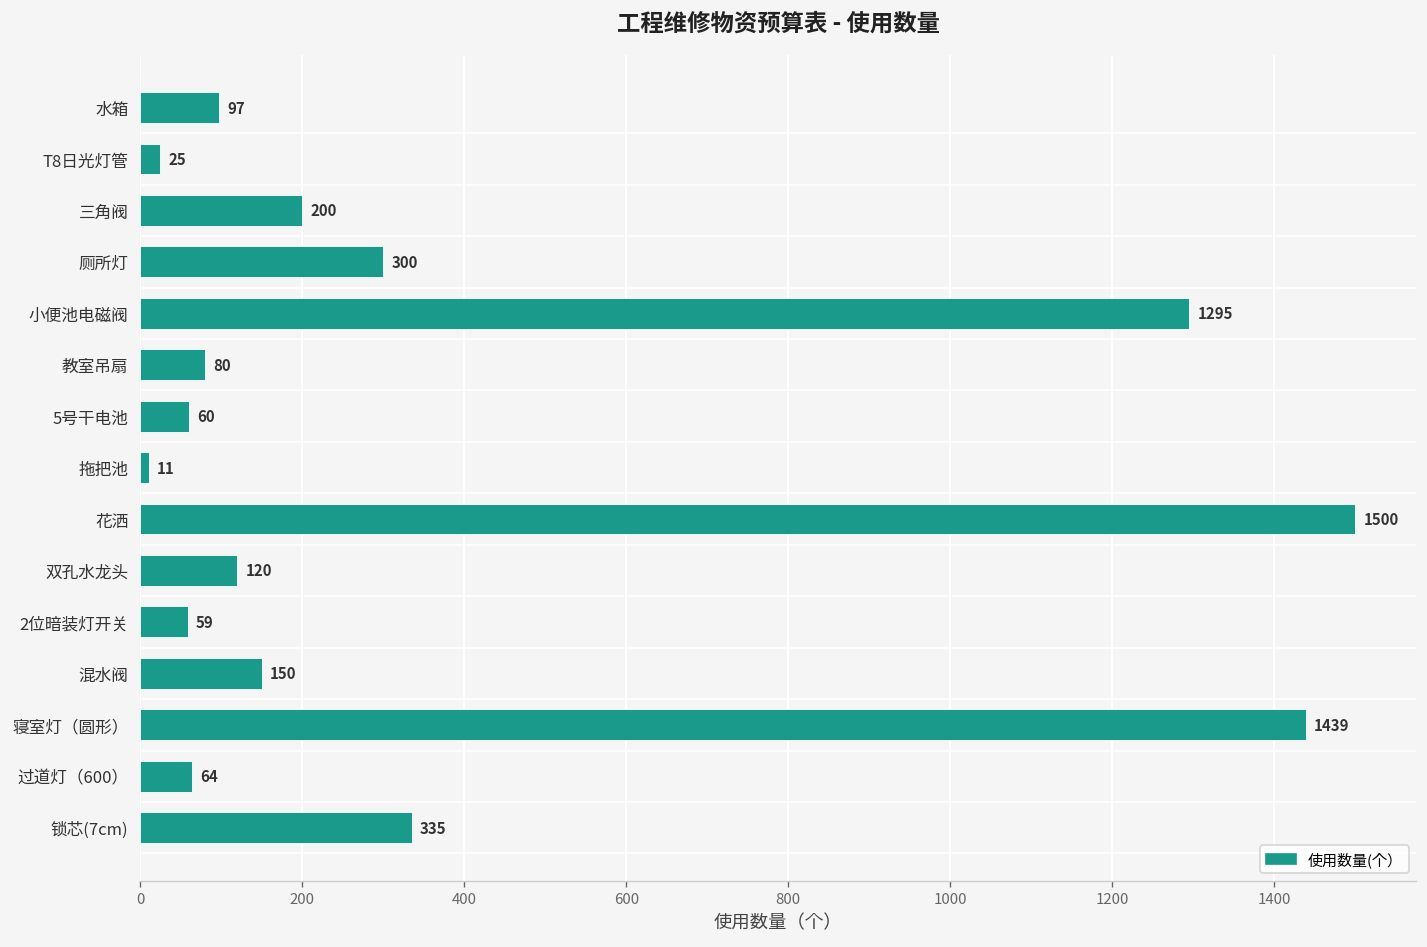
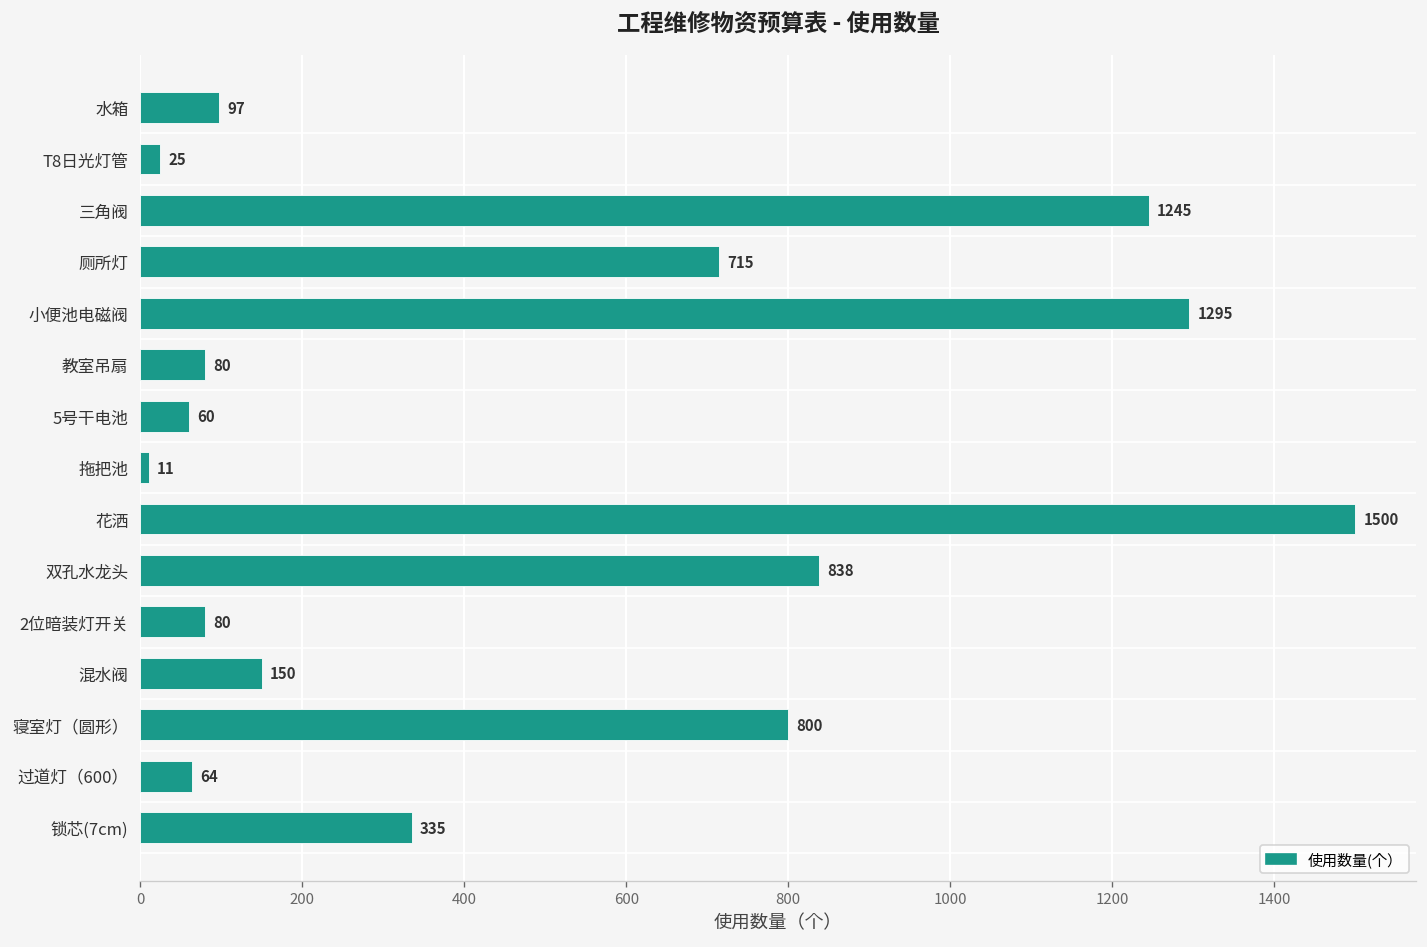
三角阀: 200 -> 1245
厕所灯: 300 -> 715
双孔水龙头: 120 -> 838
2位暗装灯开关: 59 -> 80
寝室灯（圆形）: 1439 -> 800
